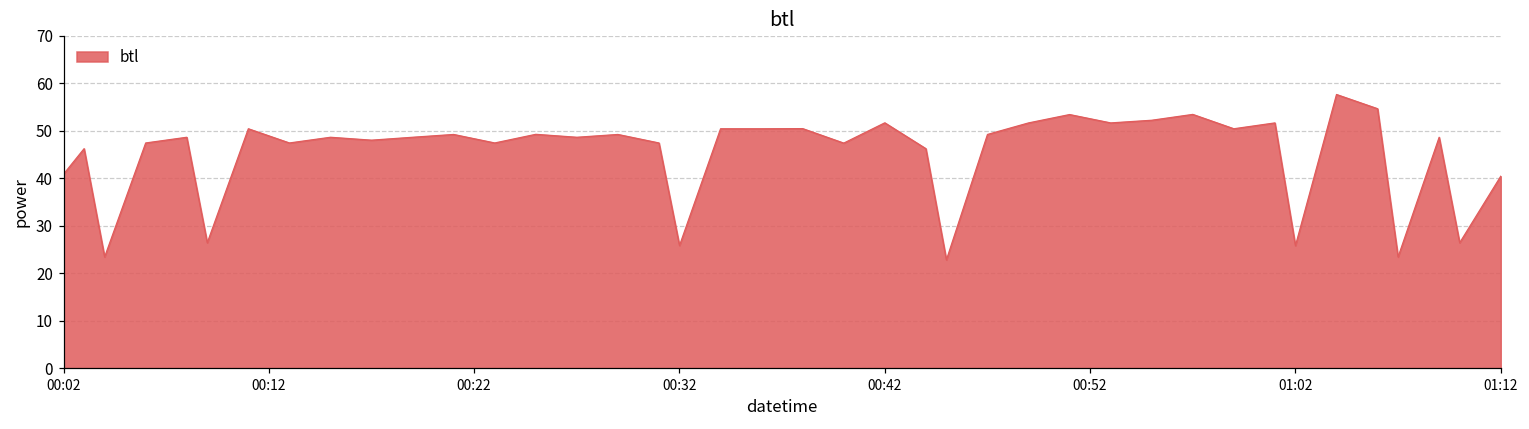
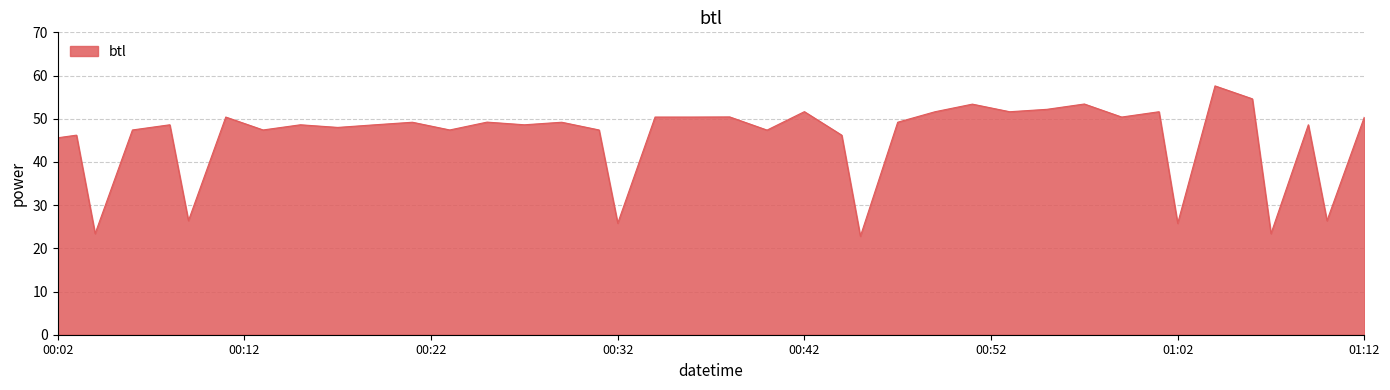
00:02: 41 -> 46
01:12: 40 -> 50
